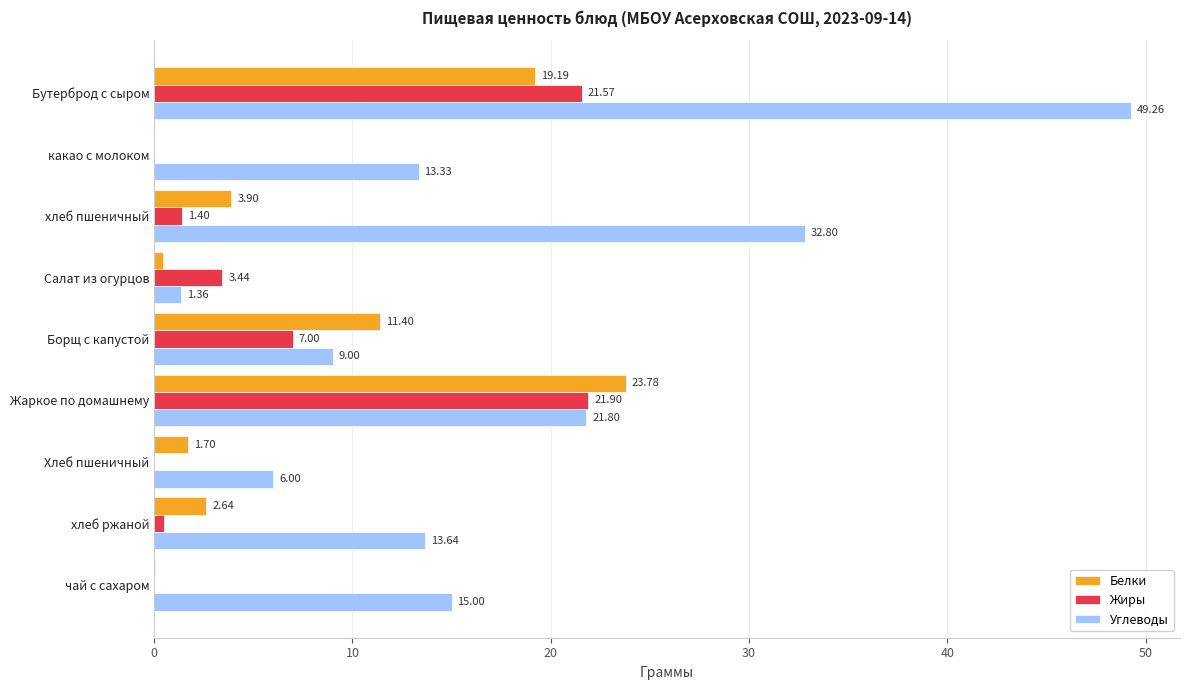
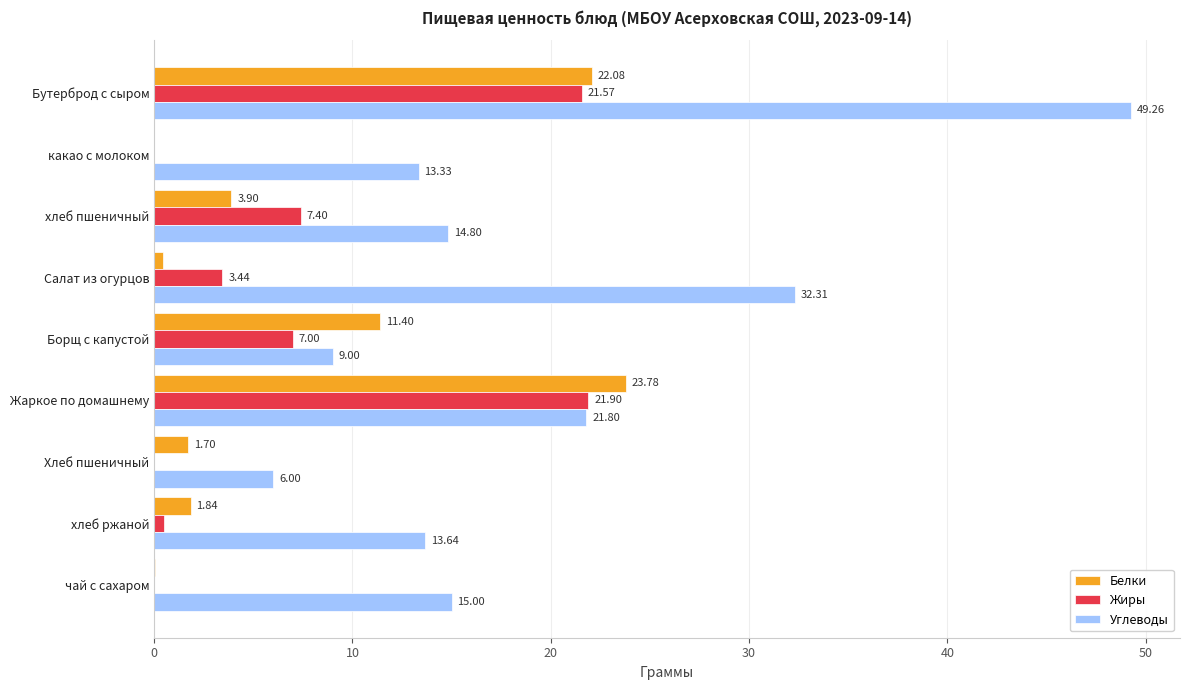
Белки, Бутерброд с сыром: 19.19 -> 22.08
Жиры, хлеб пшеничный: 1.40 -> 7.40
Углеводы, хлеб пшеничный: 32.80 -> 14.80
Углеводы, Салат из огурцов: 1.36 -> 32.31
Белки, хлеб ржаной: 2.64 -> 1.84
